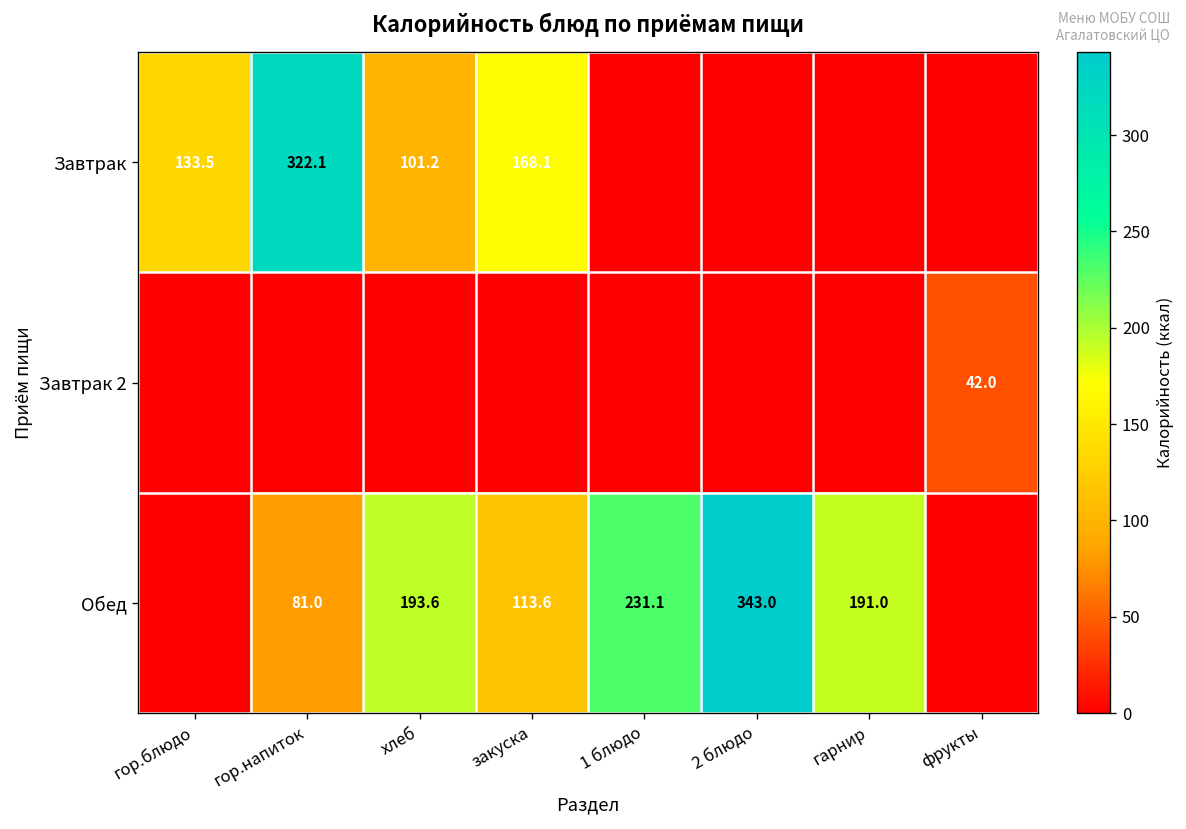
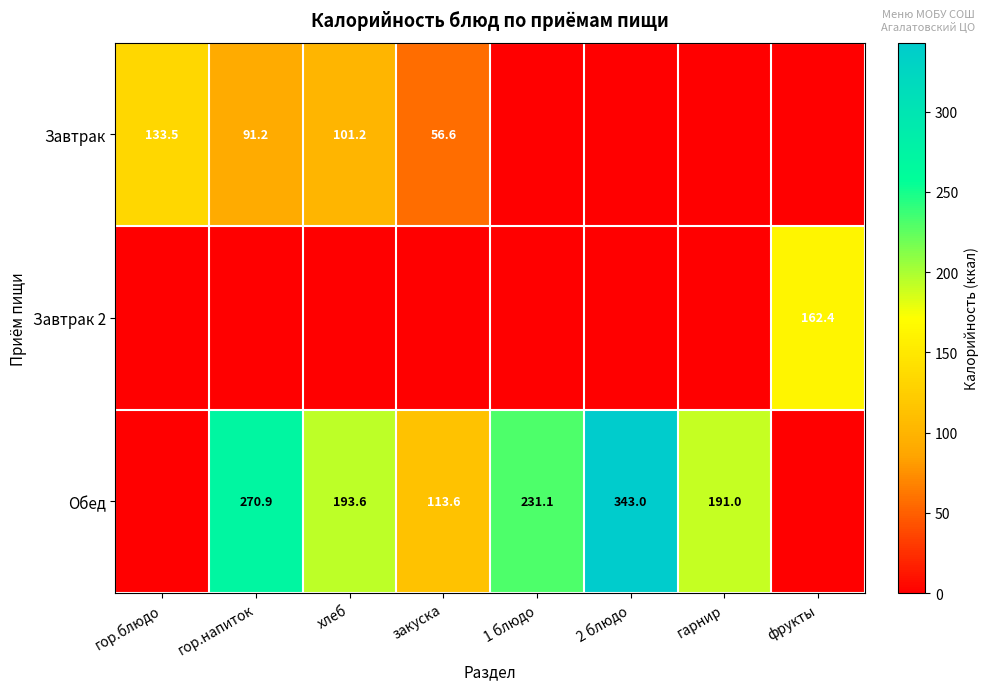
Завтрак, гор.напиток: 322.1 -> 91.2
Завтрак, закуска: 168.1 -> 56.6
Завтрак 2, фрукты: 42.0 -> 162.4
Обед, гор.напиток: 81.0 -> 270.9
